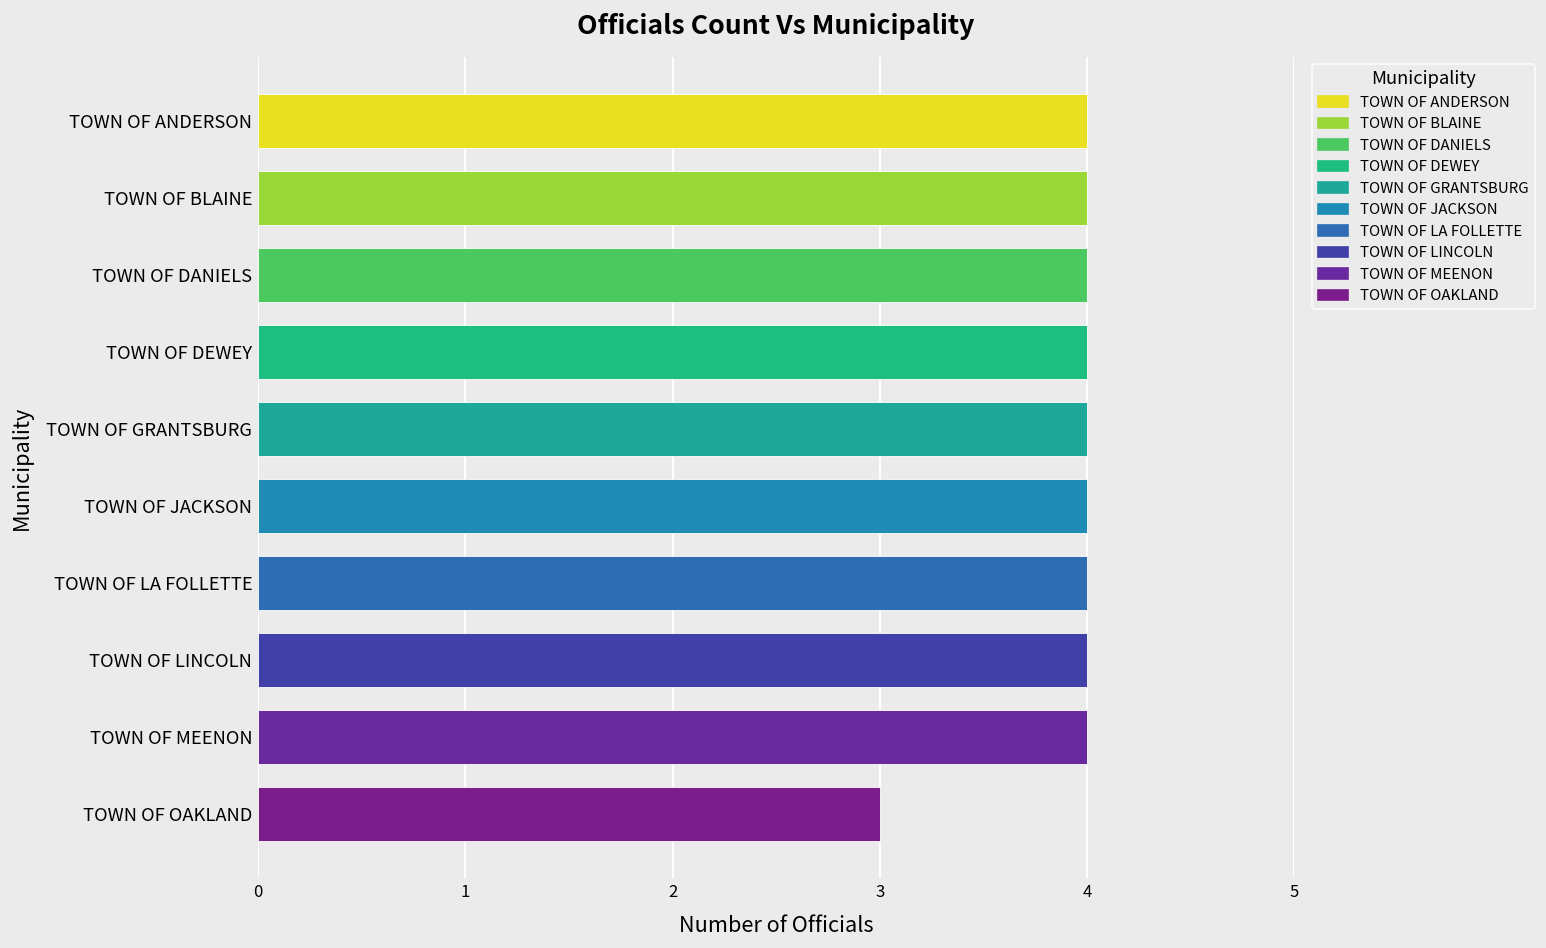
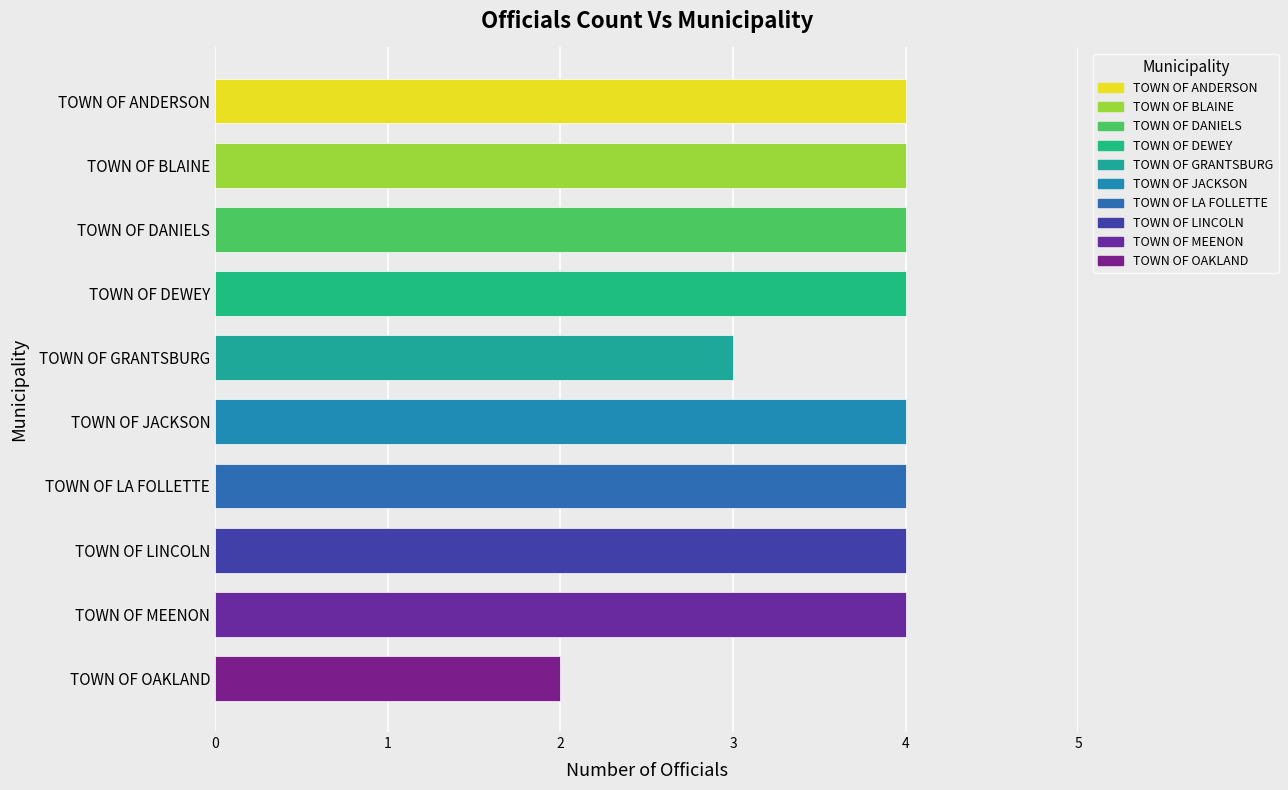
TOWN OF GRANTSBURG: 4 -> 3
TOWN OF OAKLAND: 3 -> 2
